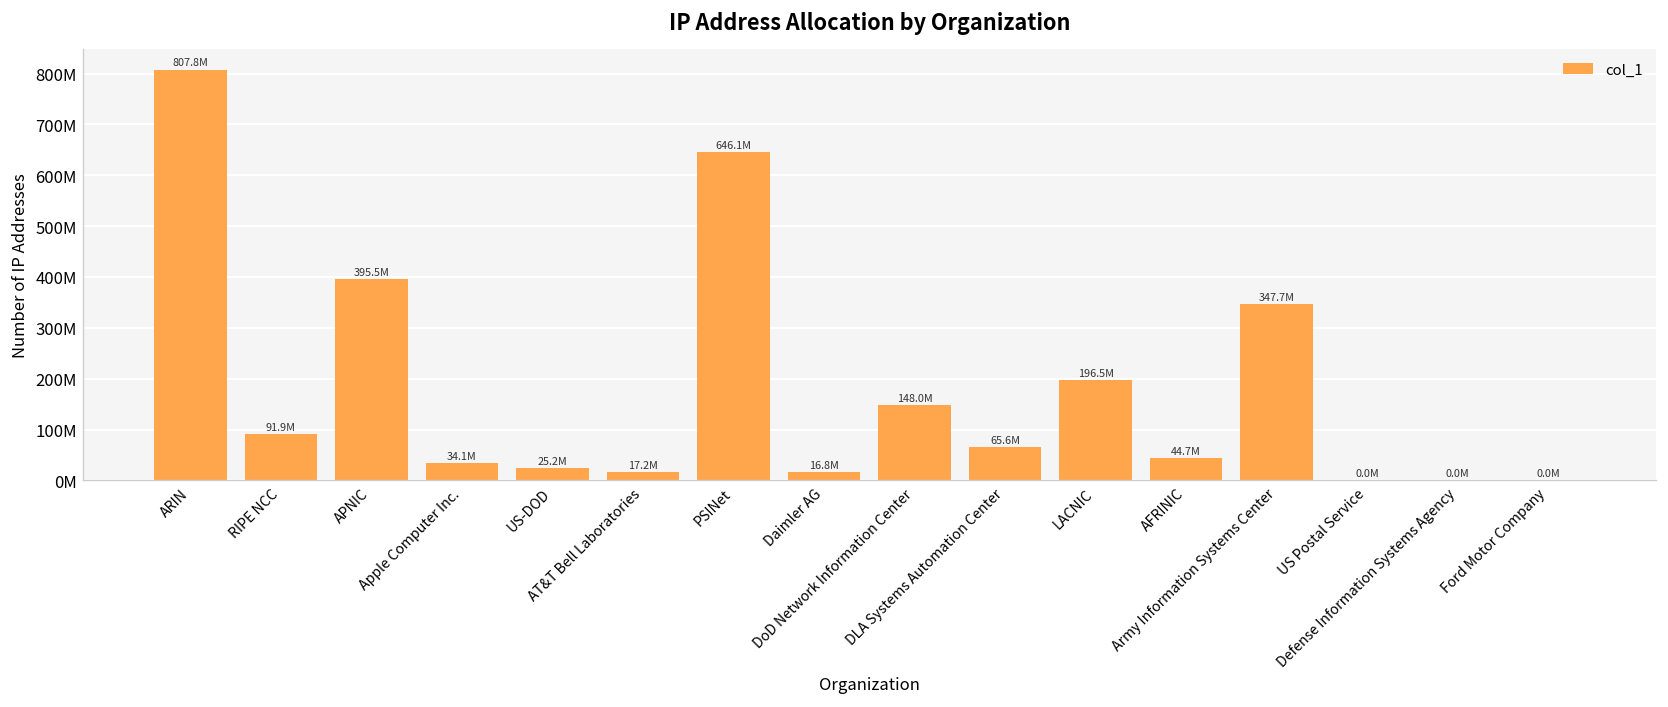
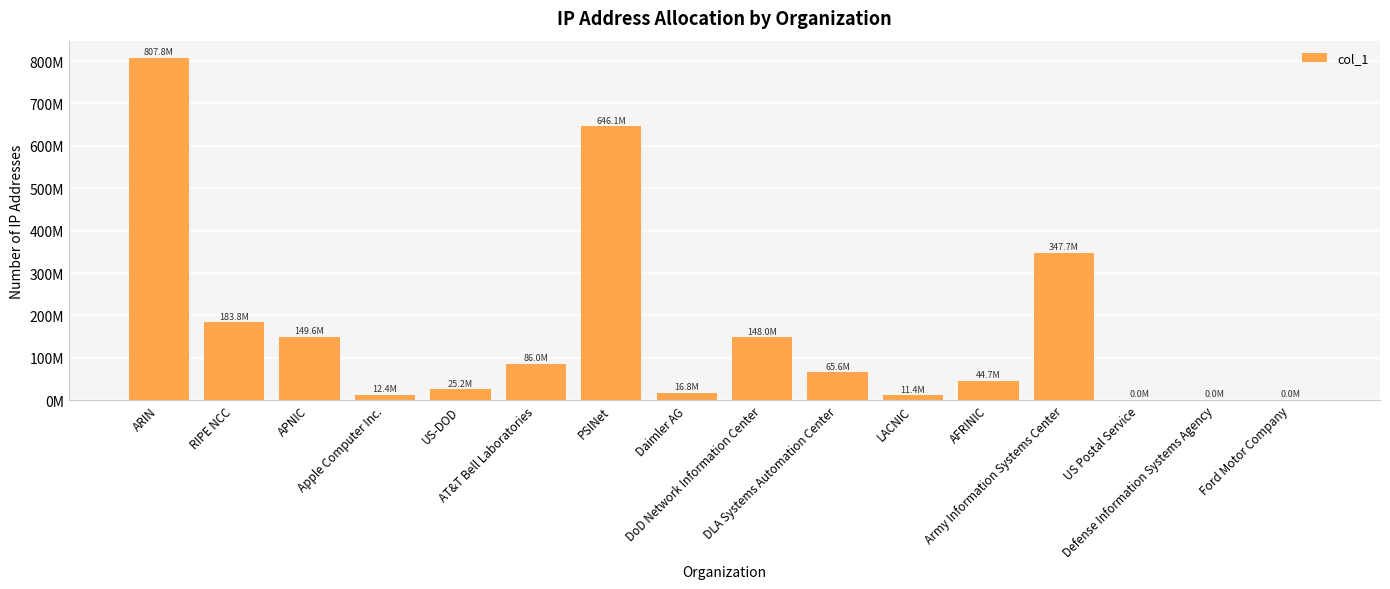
RIPE NCC: 91.9M -> 183.8M
APNIC: 395.5M -> 149.6M
Apple Computer Inc.: 34.1M -> 12.4M
AT&T Bell Laboratories: 17.2M -> 86.0M
LACNIC: 196.5M -> 11.4M
